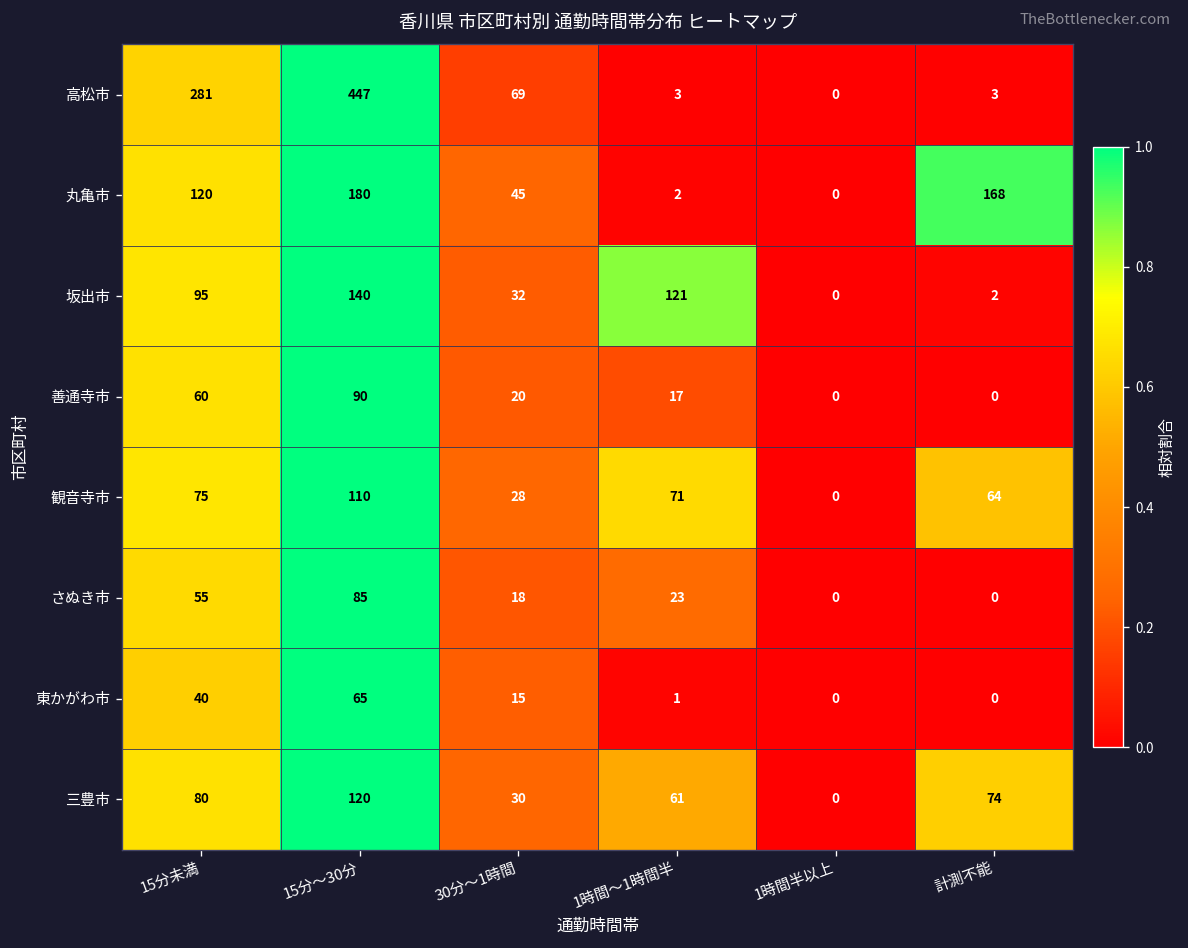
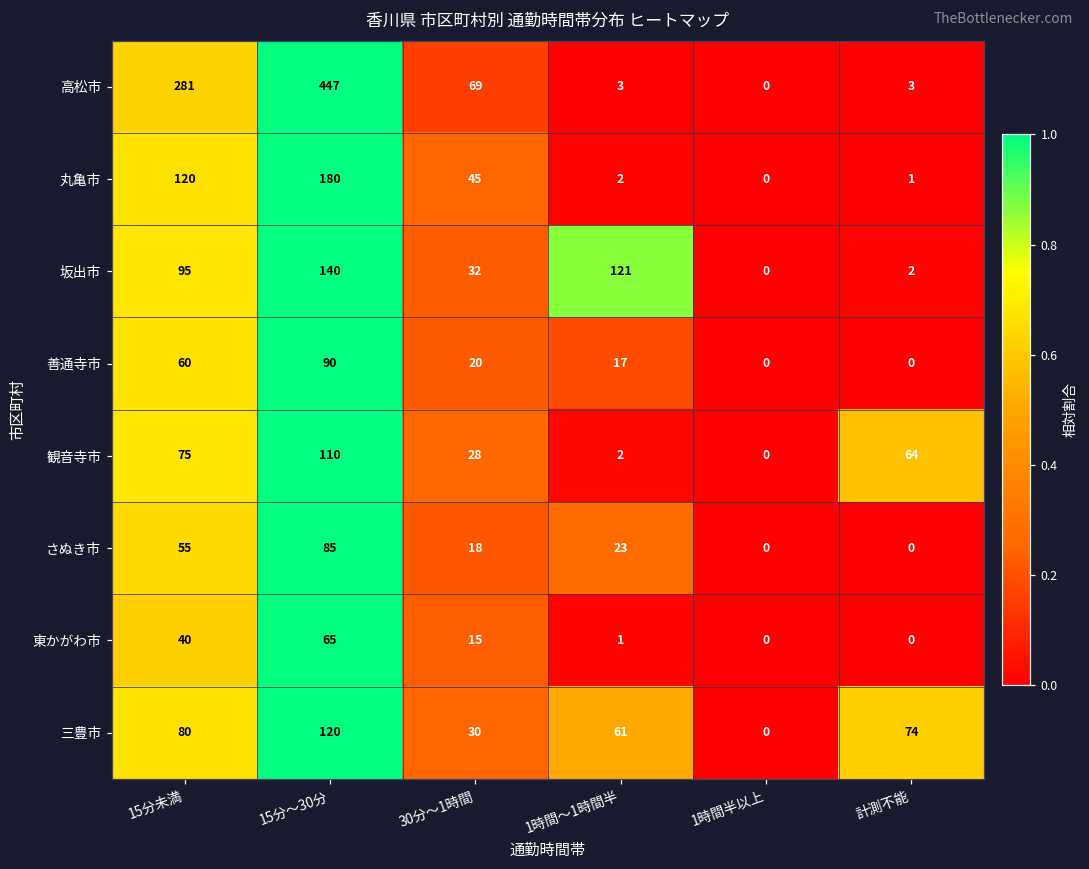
丸亀市, 計測不能: 168 -> 1
観音寺市, 1時間～1時間半: 71 -> 2
